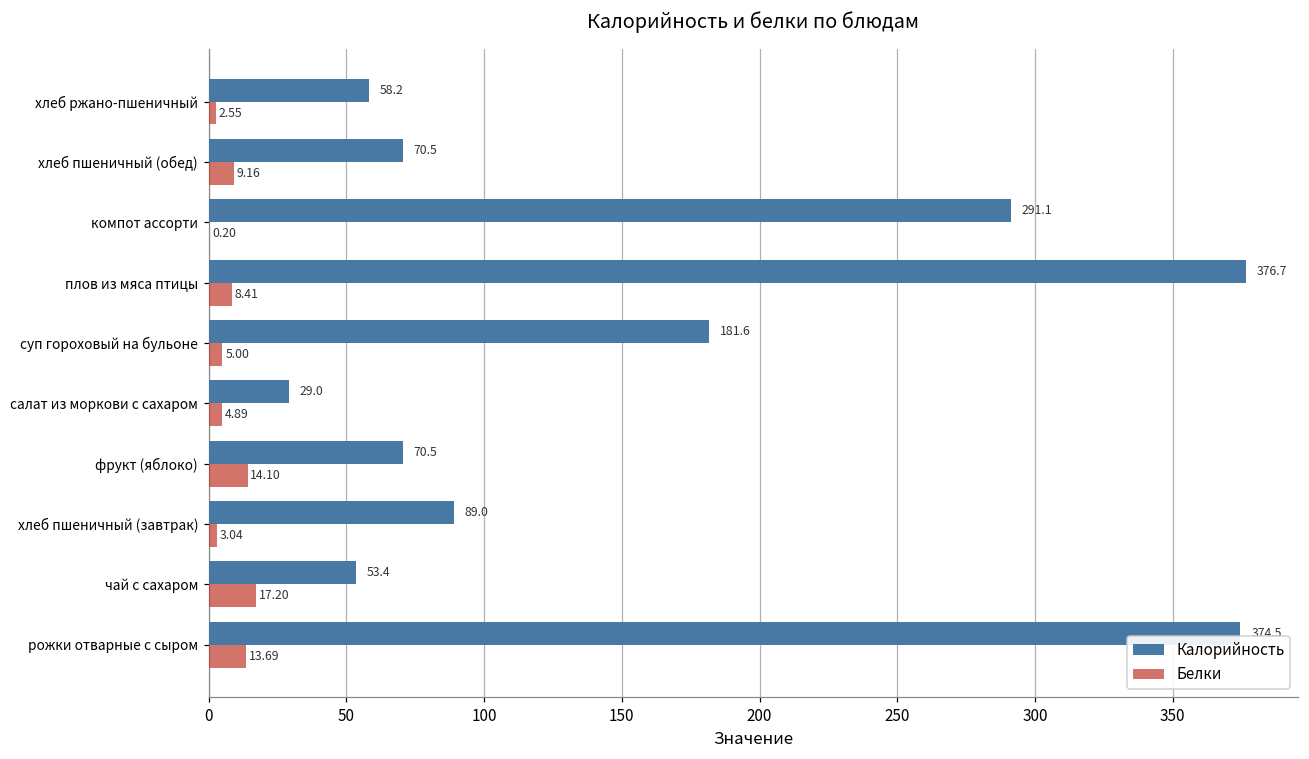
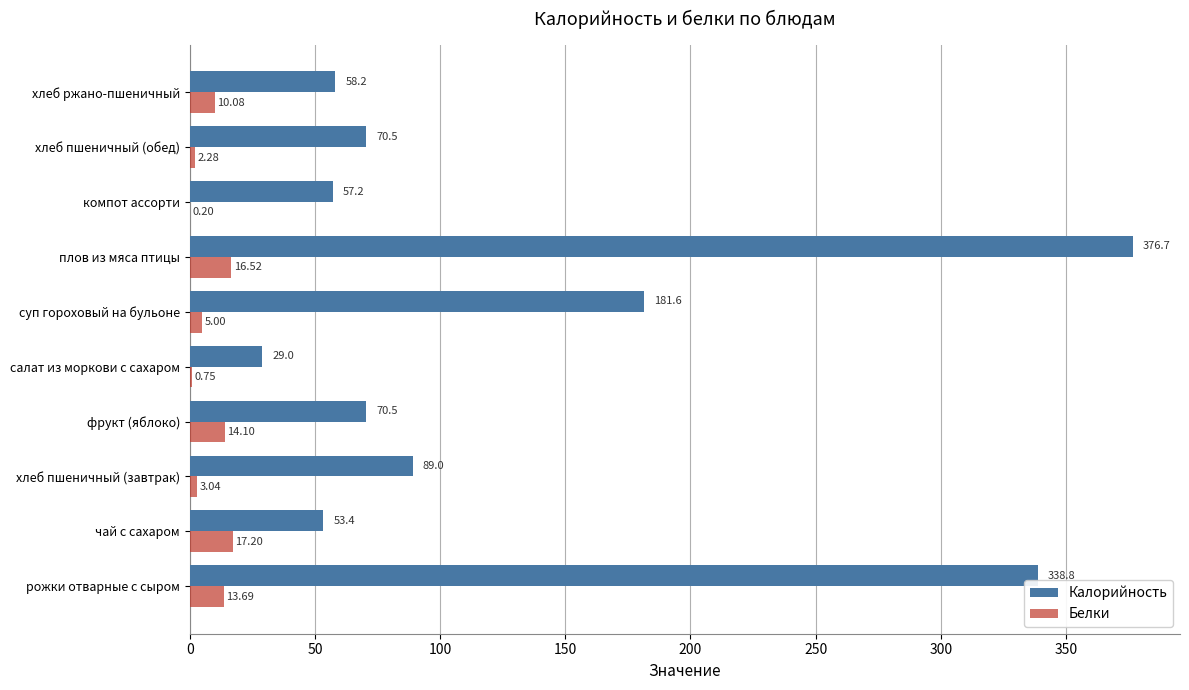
Белки, хлеб ржано-пшеничный: 2.55 -> 10.08
Белки, хлеб пшеничный (обед): 9.16 -> 2.28
Калорийность, компот ассорти: 291.1 -> 57.2
Белки, плов из мяса птицы: 8.41 -> 16.52
Белки, салат из моркови с сахаром: 4.89 -> 0.75
Калорийность, рожки отварные с сыром: 374.5 -> 338.8
